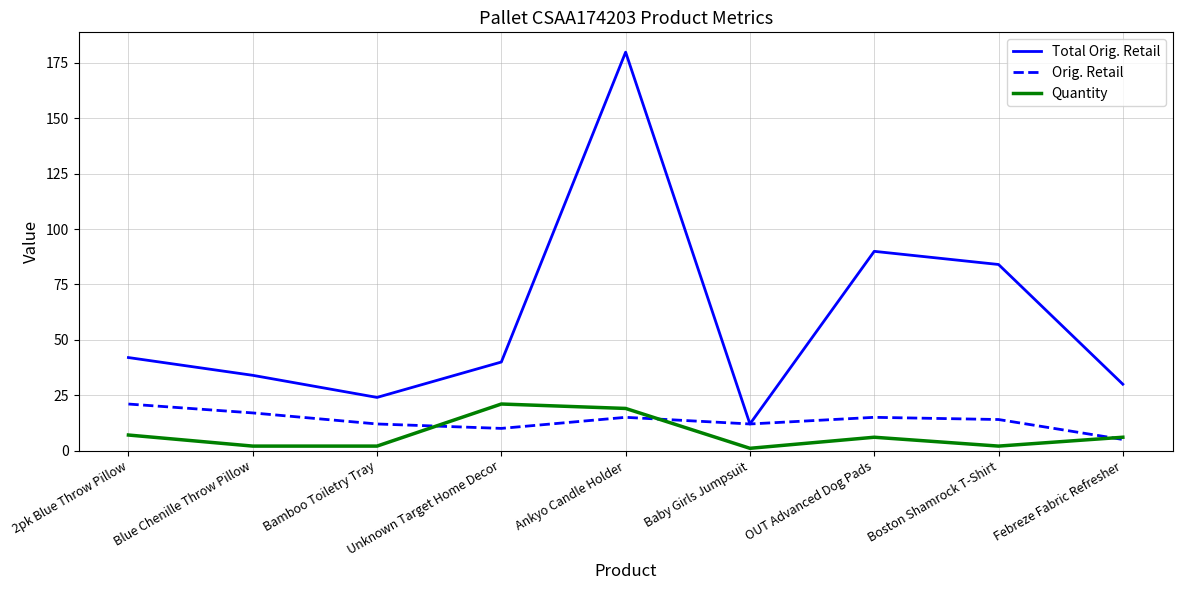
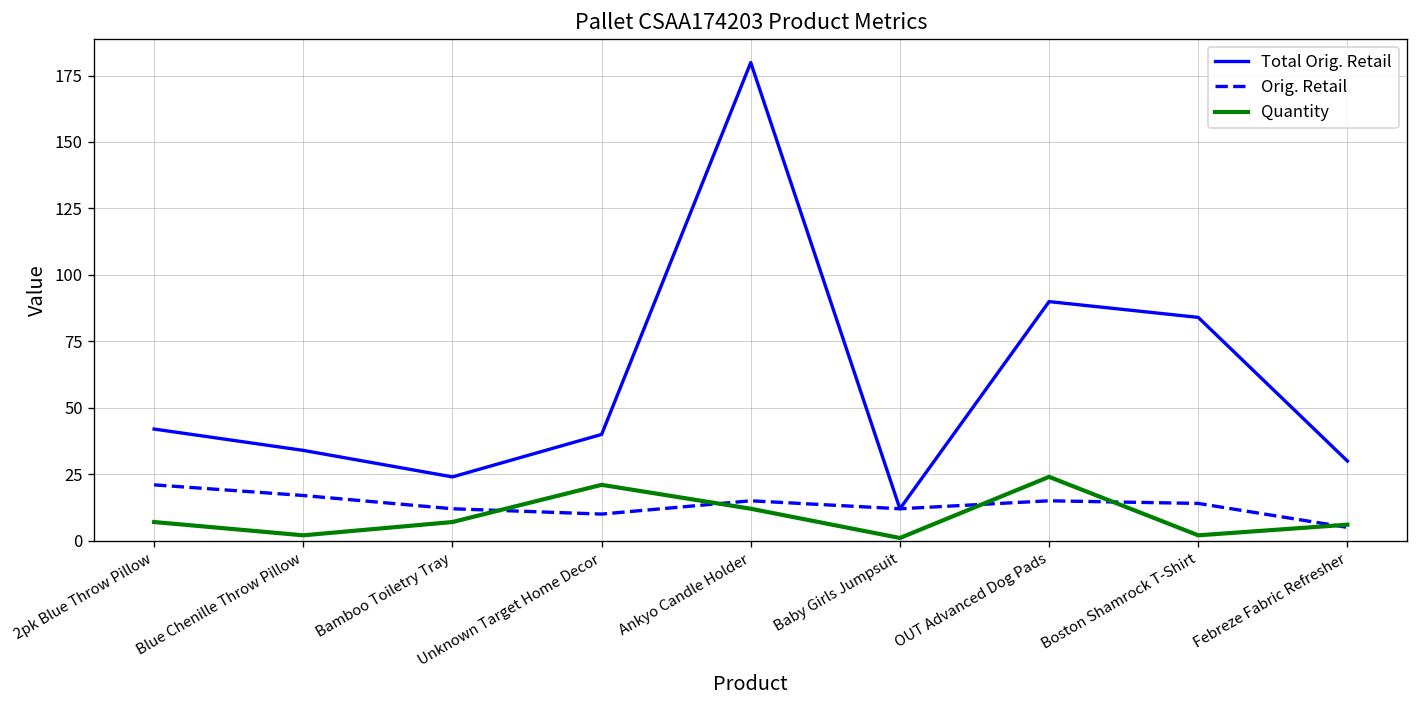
Quantity, Bamboo Toiletry Tray: 2 -> 7
Quantity, Ankyo Candle Holder: 19 -> 12
Quantity, OUT Advanced Dog Pads: 6 -> 24
